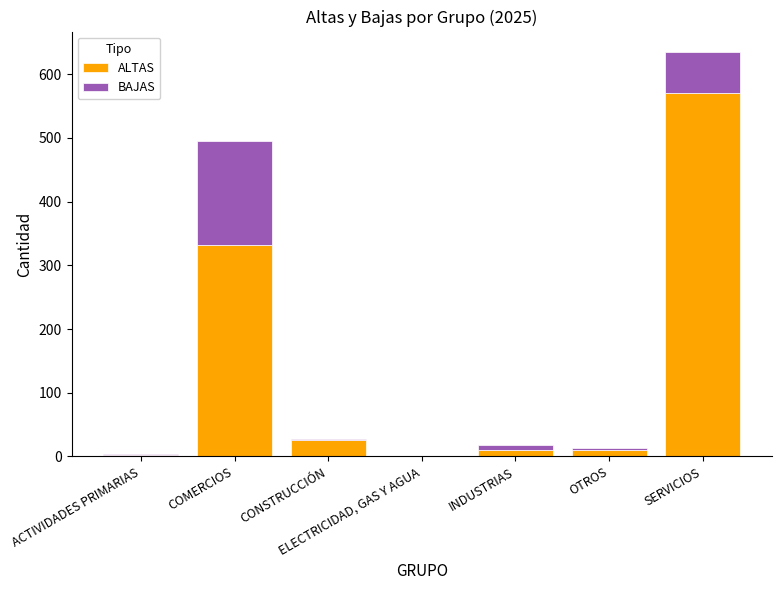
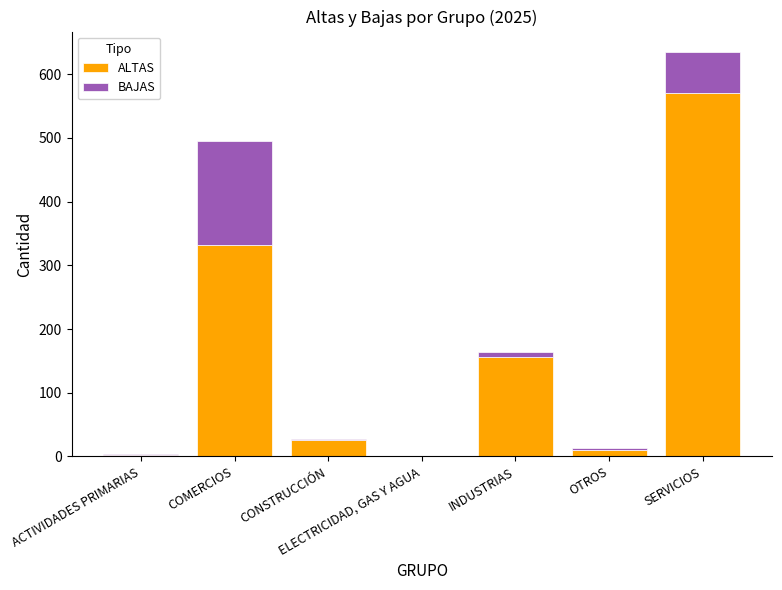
ALTAS, INDUSTRIAS: 10 -> 160
